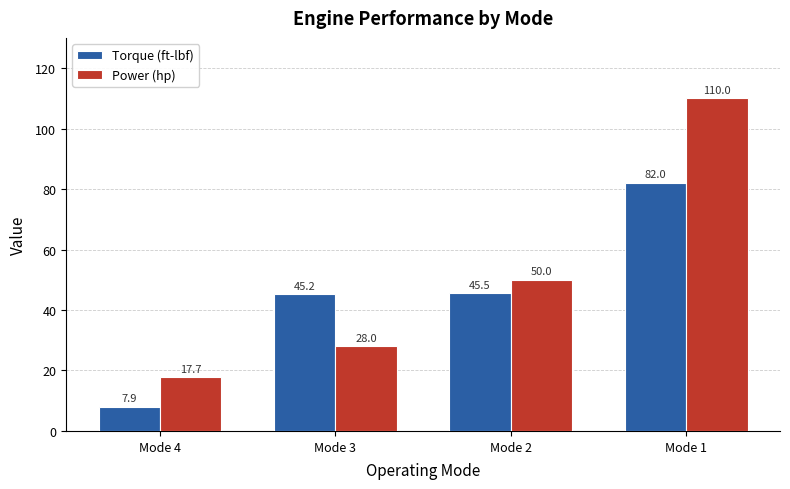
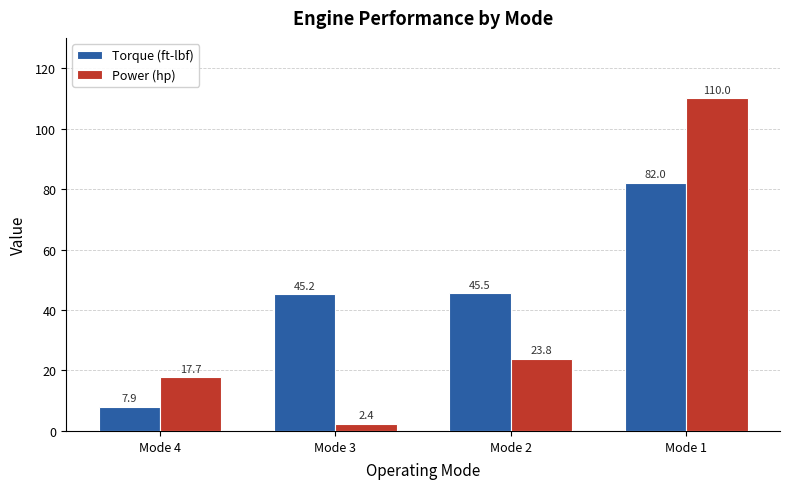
Power (hp), Mode 3: 28.0 -> 2.4
Power (hp), Mode 2: 50.0 -> 23.8
